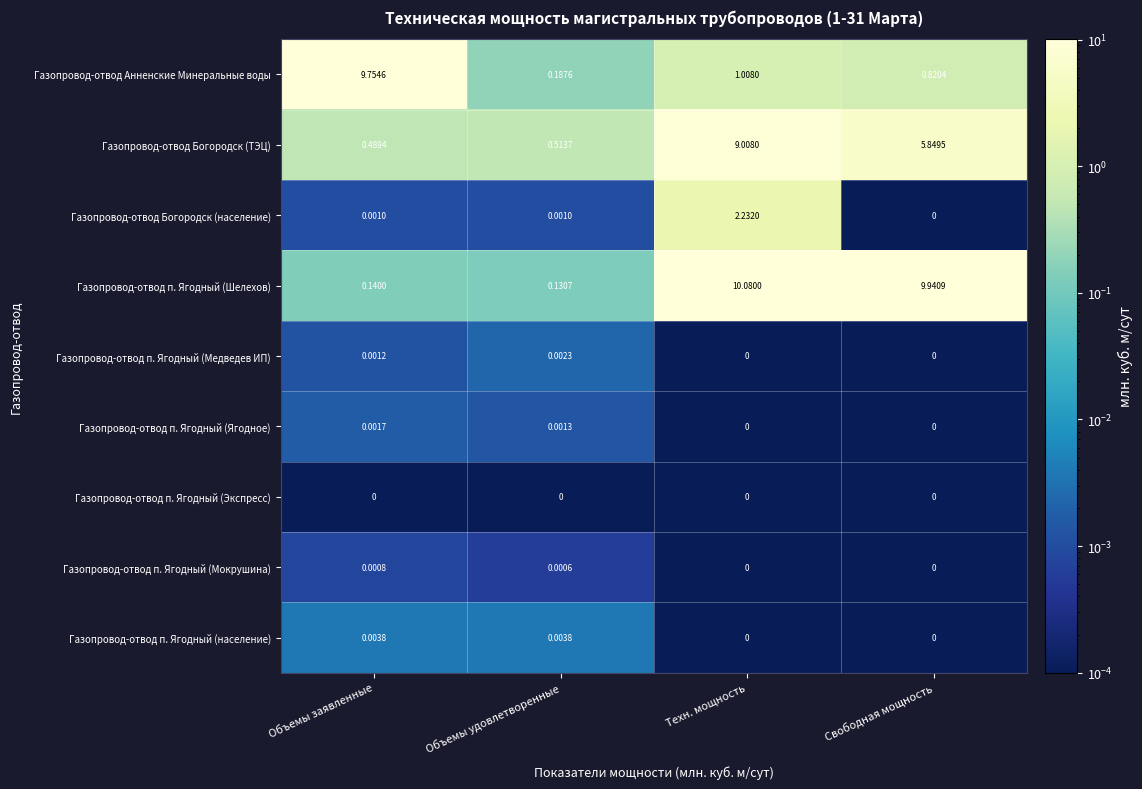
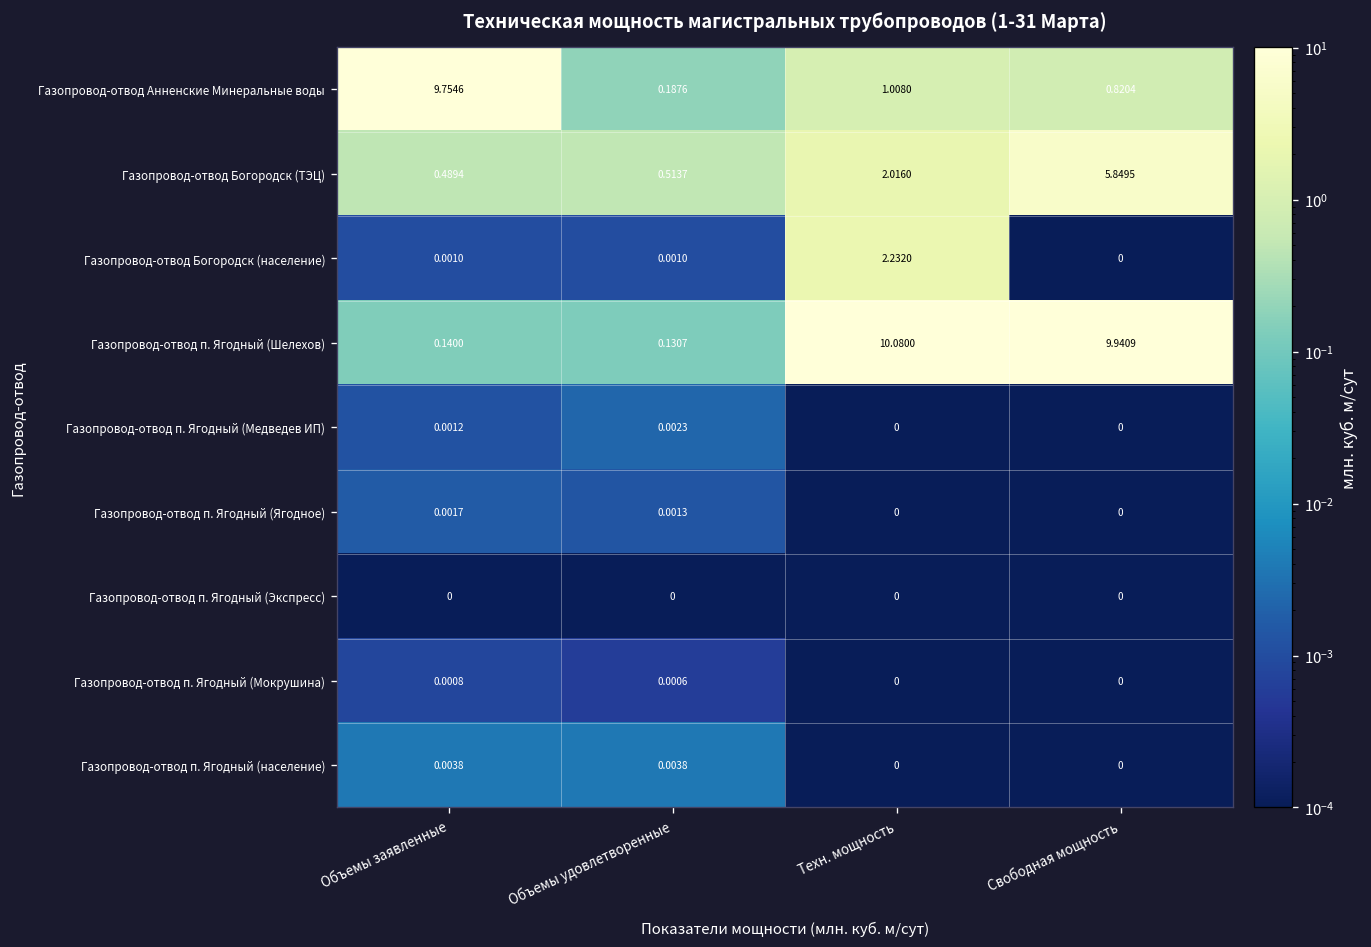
Газопровод-отвод Богородск (ТЭЦ), Техн. мощность: 9.0080 -> 2.0160
